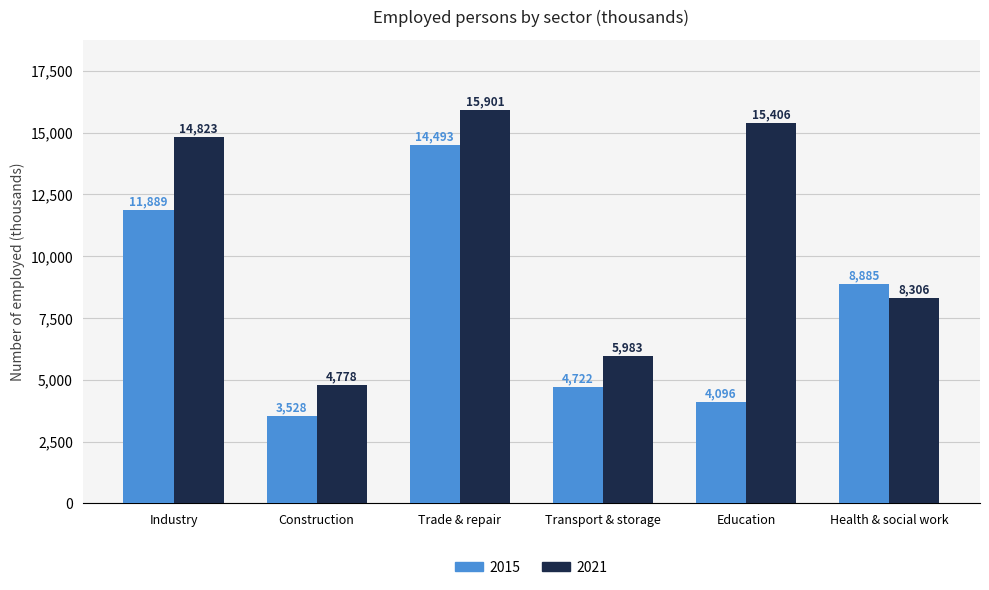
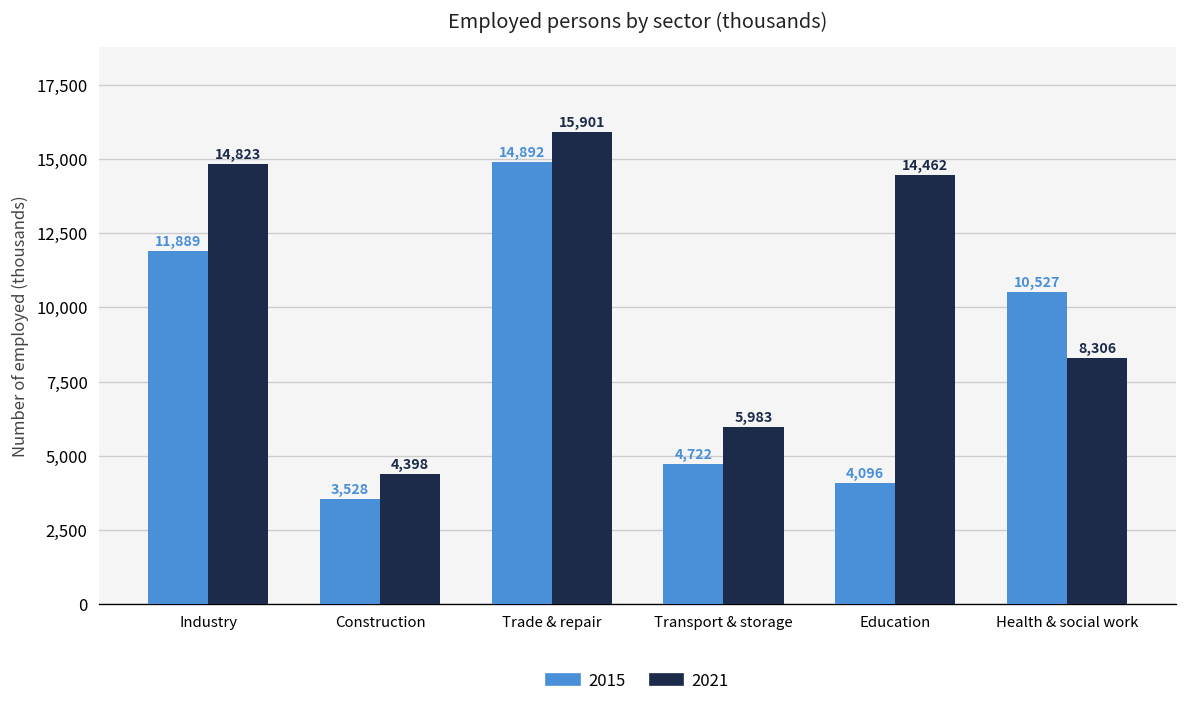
2021, Construction: 4,778 -> 4,398
2015, Trade & repair: 14,493 -> 14,892
2021, Education: 15,406 -> 14,462
2015, Health & social work: 8,885 -> 10,527
